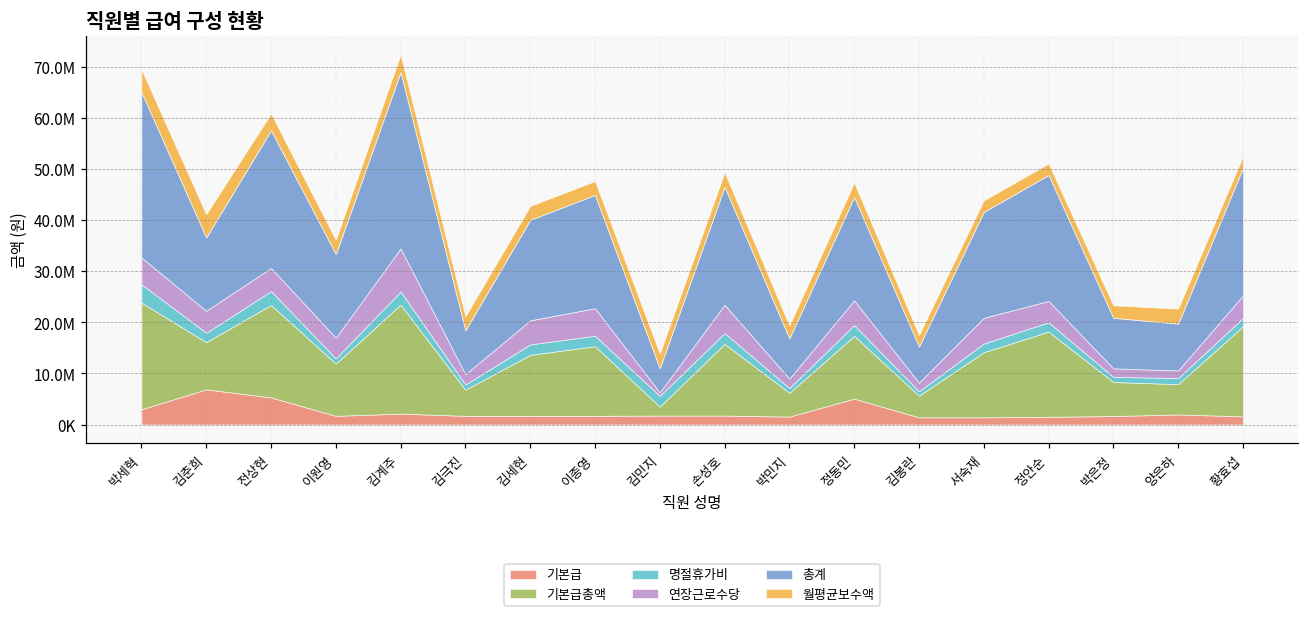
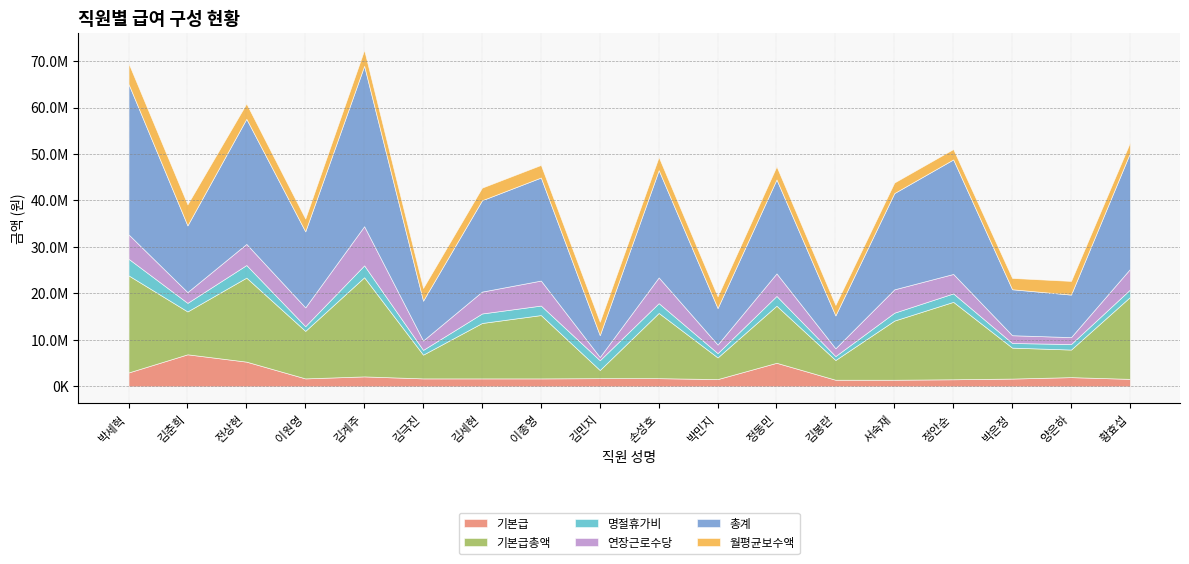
연장근로수당, 김춘희: 4000000 -> 2000000
